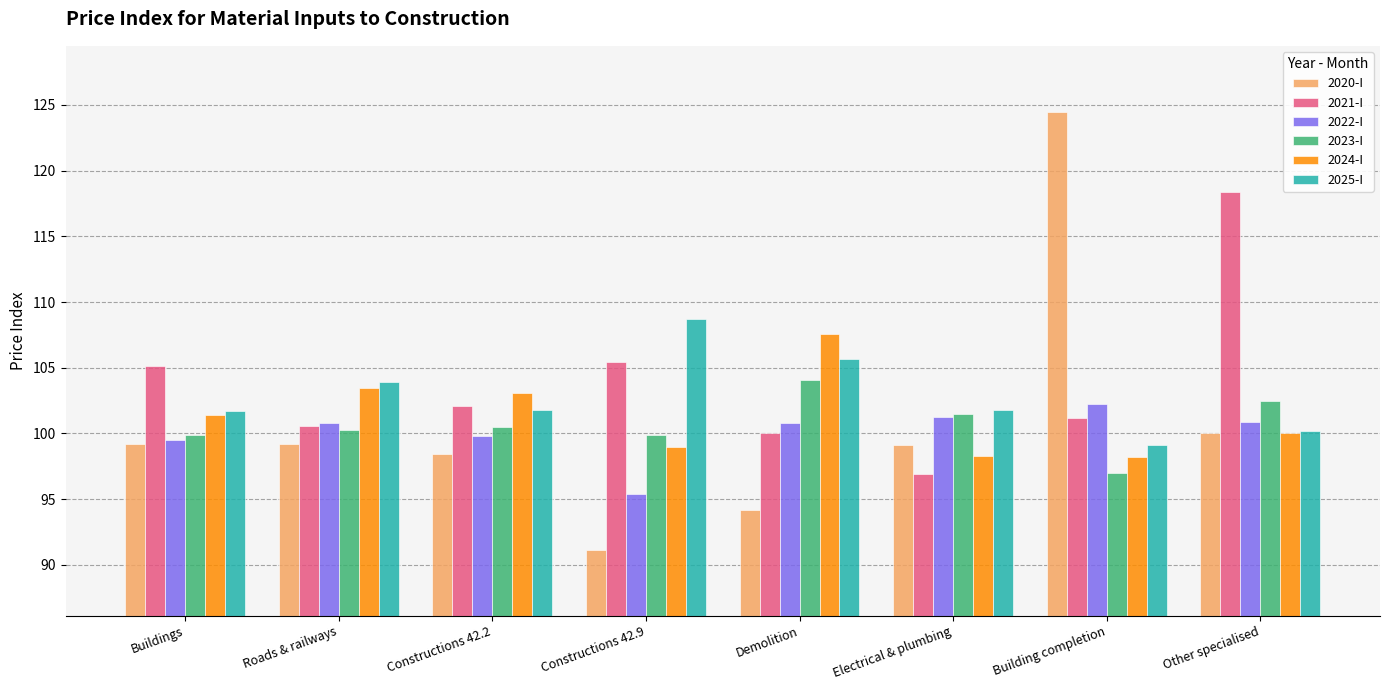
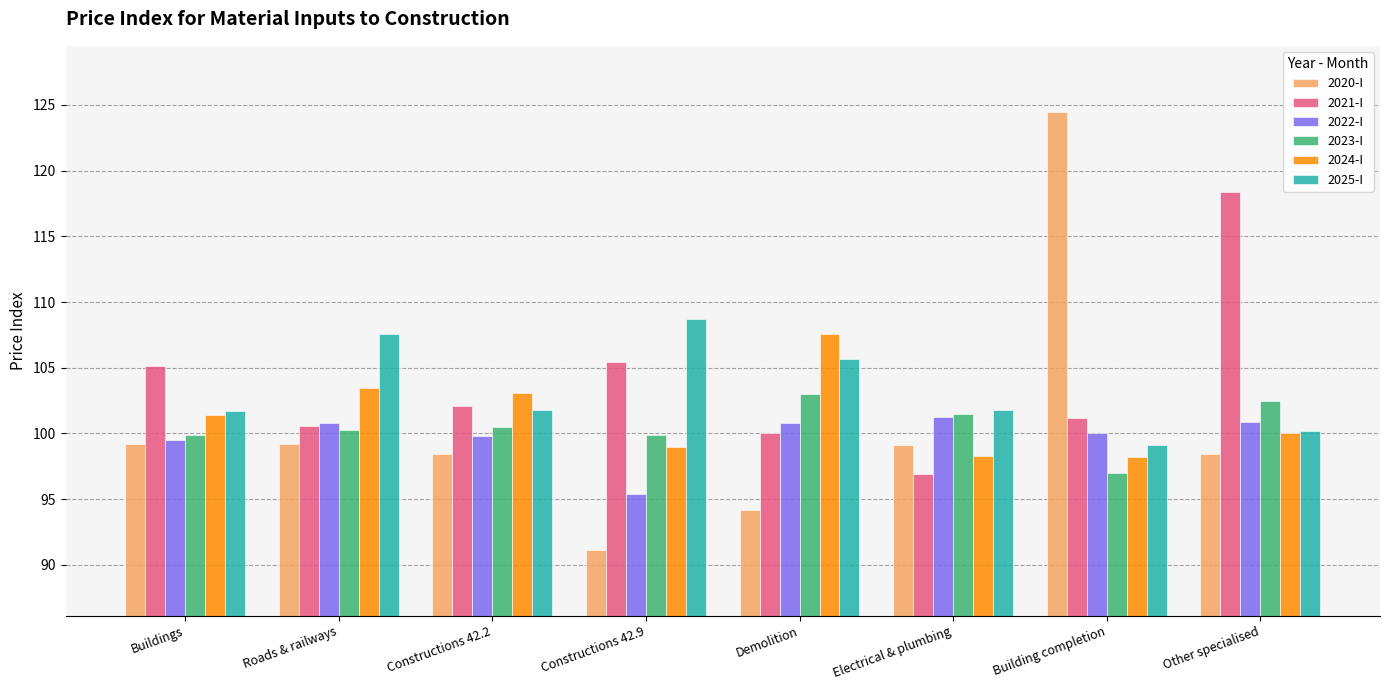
2025-I, Roads & railways: 103.9 -> 107.6
2023-I, Demolition: 104.1 -> 103.0
2022-I, Building completion: 102.2 -> 100.0
2020-I, Other specialised: 100.0 -> 98.4
